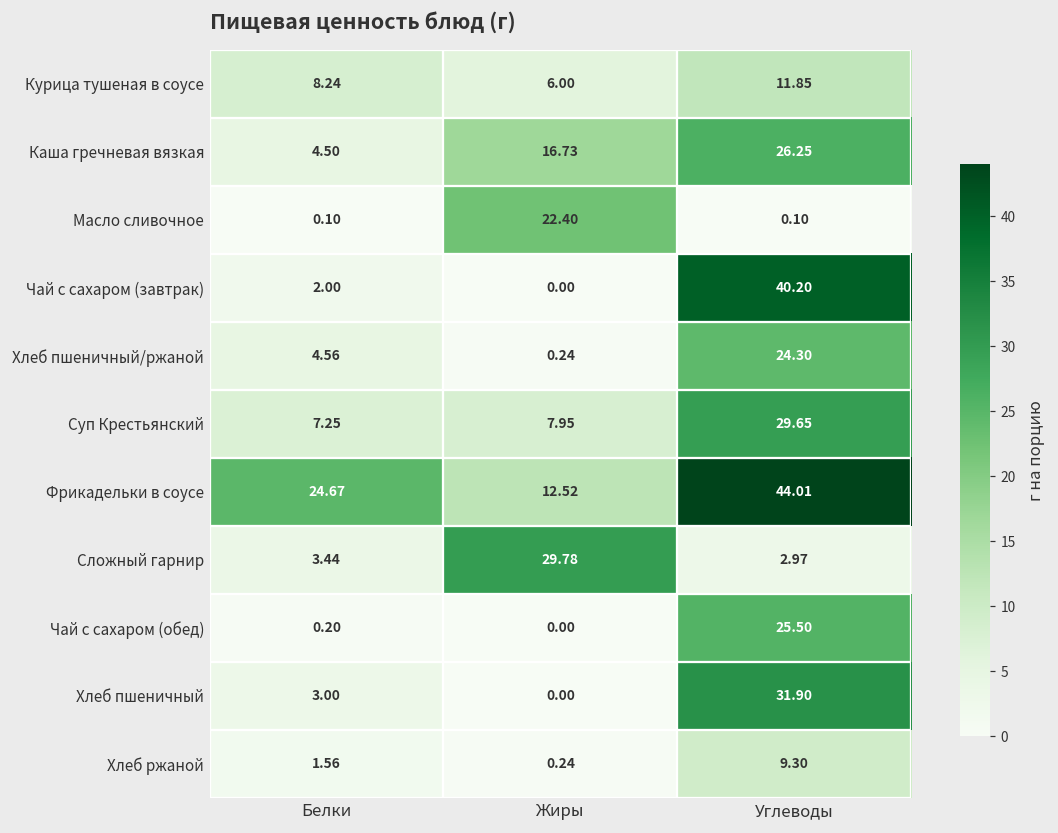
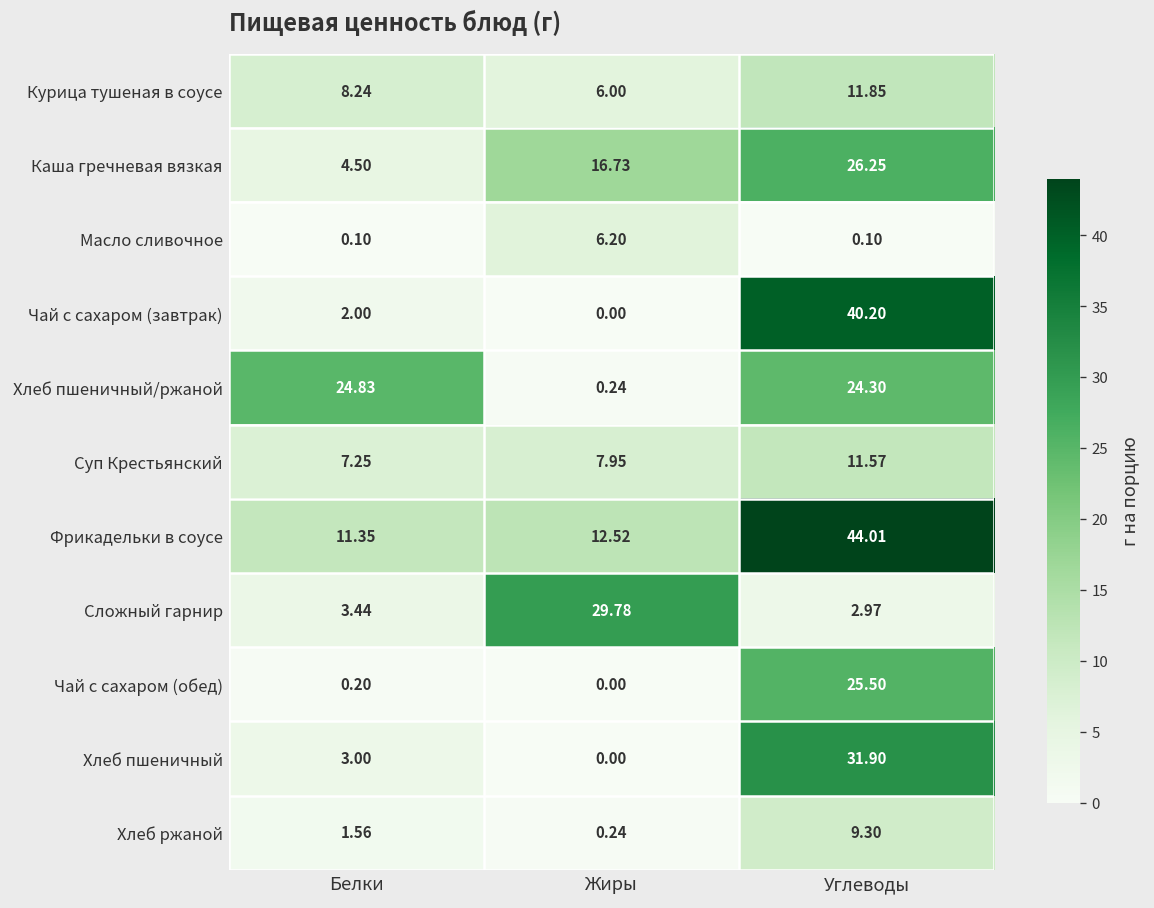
Масло сливочное, Жиры: 22.40 -> 6.20
Хлеб пшеничный/ржаной, Белки: 4.56 -> 24.83
Суп Крестьянский, Углеводы: 29.65 -> 11.57
Фрикадельки в соусе, Белки: 24.67 -> 11.35
